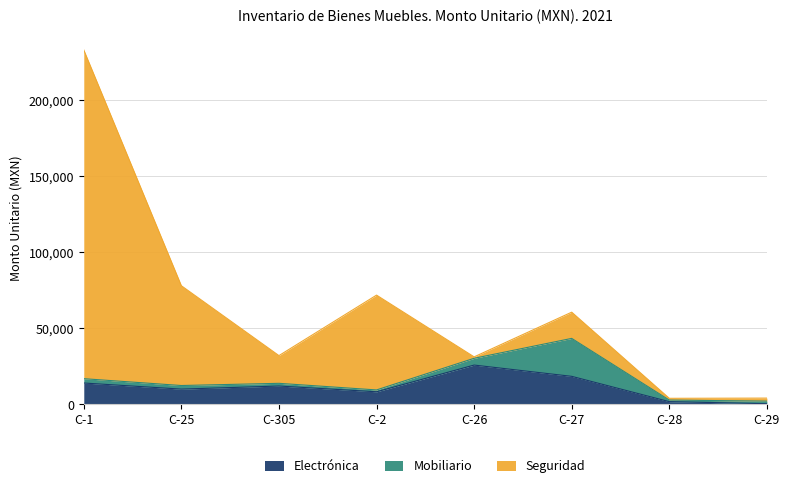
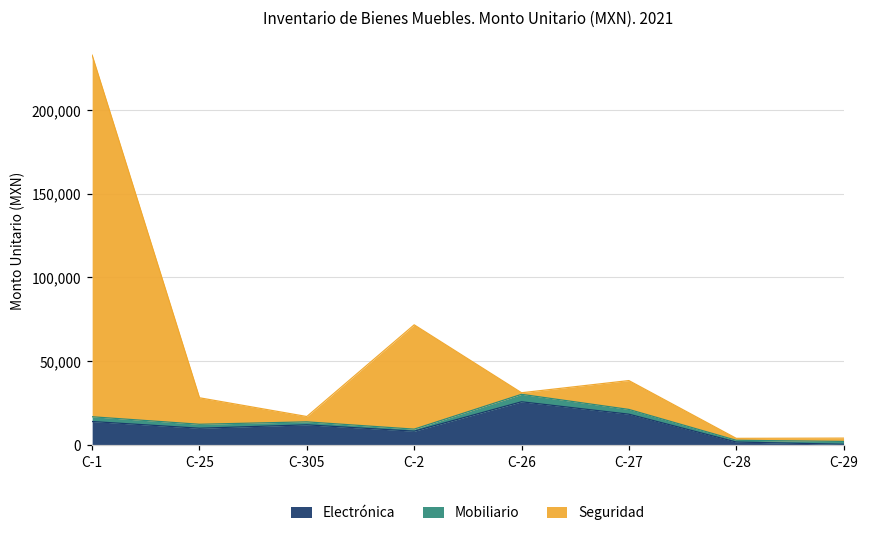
Seguridad, C-25: 66,000 -> 16,000
Seguridad, C-305: 18,000 -> 3,000
Mobiliario, C-27: 25,000 -> 3,000
